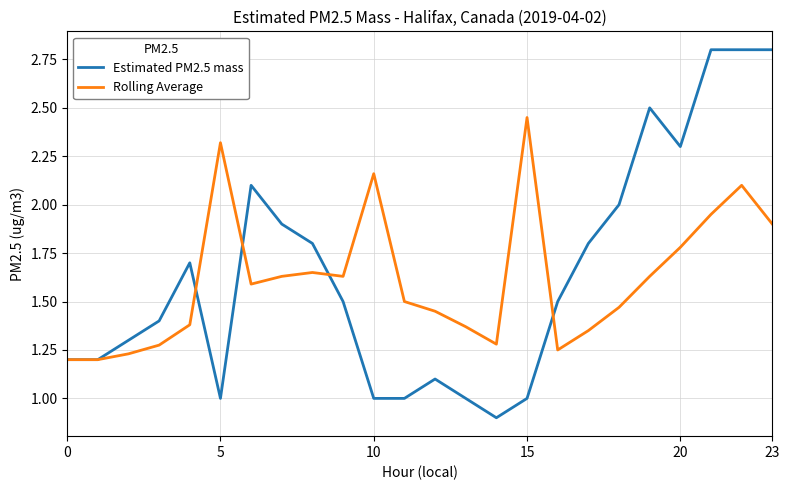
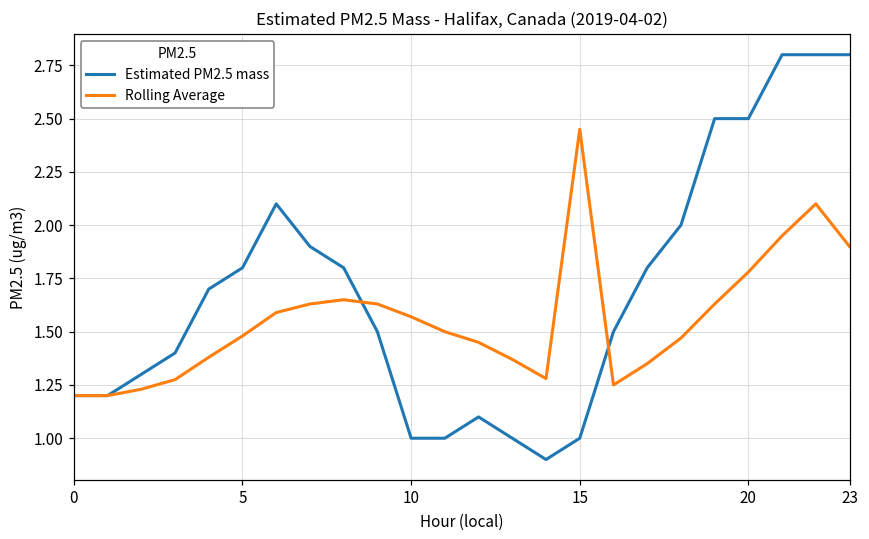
Estimated PM2.5 mass, 5: 1.0 -> 1.8
Rolling Average, 5: 2.32 -> 1.48
Rolling Average, 10: 2.16 -> 1.57
Estimated PM2.5 mass, 20: 2.3 -> 2.5
